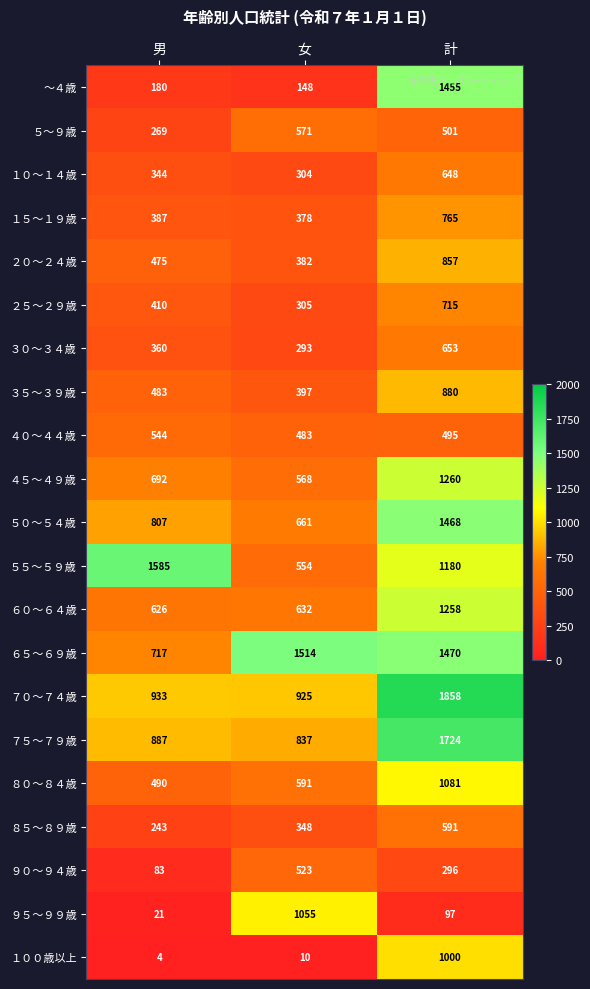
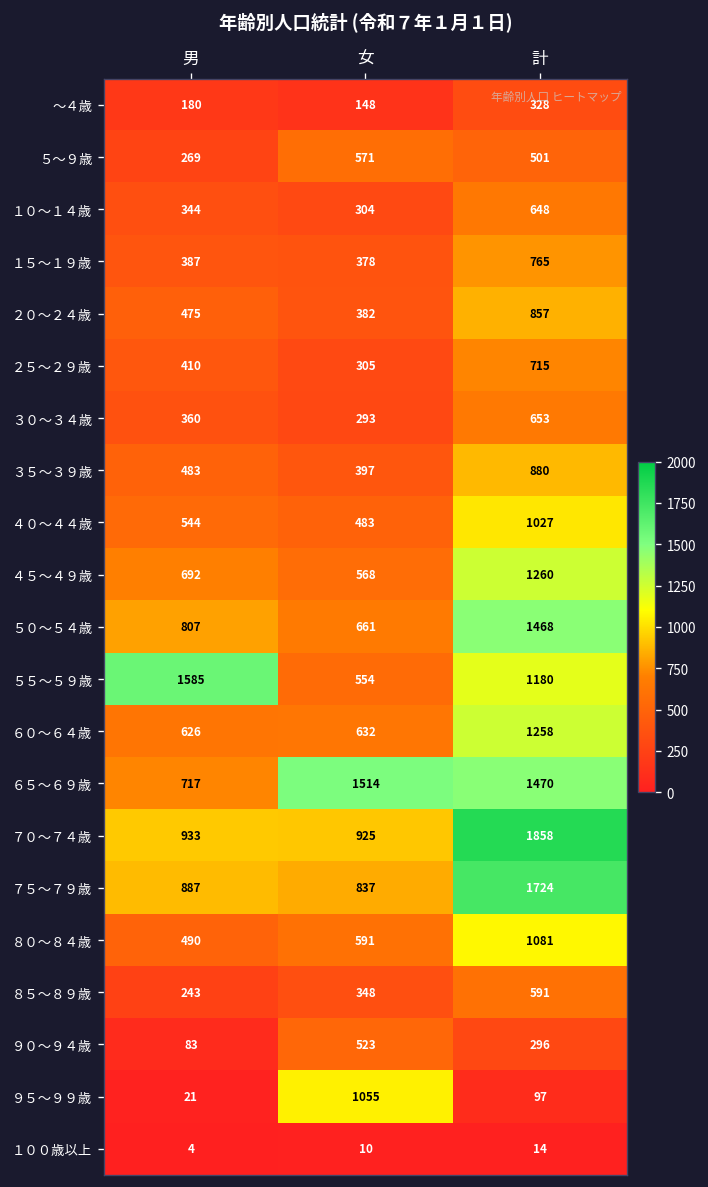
～４歳, 計: 1455 -> 328
４０～４４歳, 計: 495 -> 1027
１００歳以上, 計: 1000 -> 14
